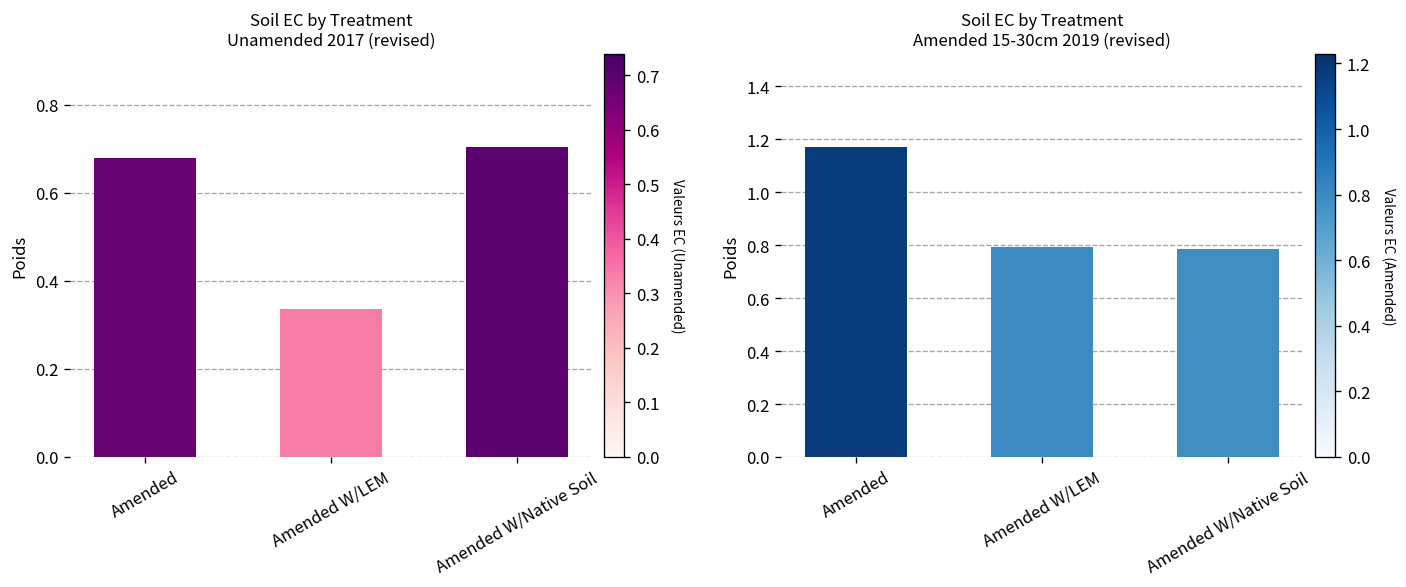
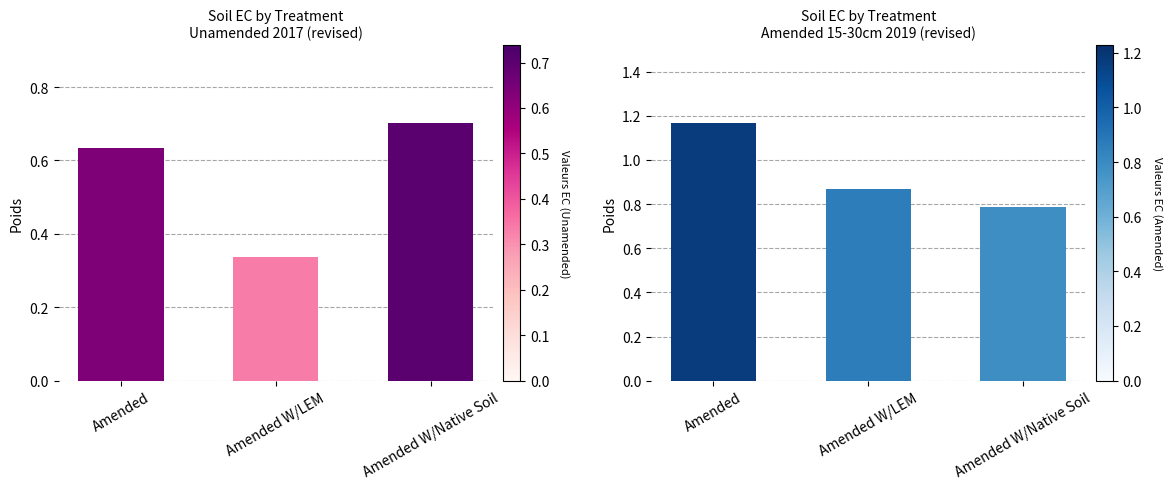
Soil EC by Treatment Unamended 2017 (revised), Amended: 0.68 -> 0.64
Soil EC by Treatment Amended 15-30cm 2019 (revised), Amended W/LEM: 0.79 -> 0.87
